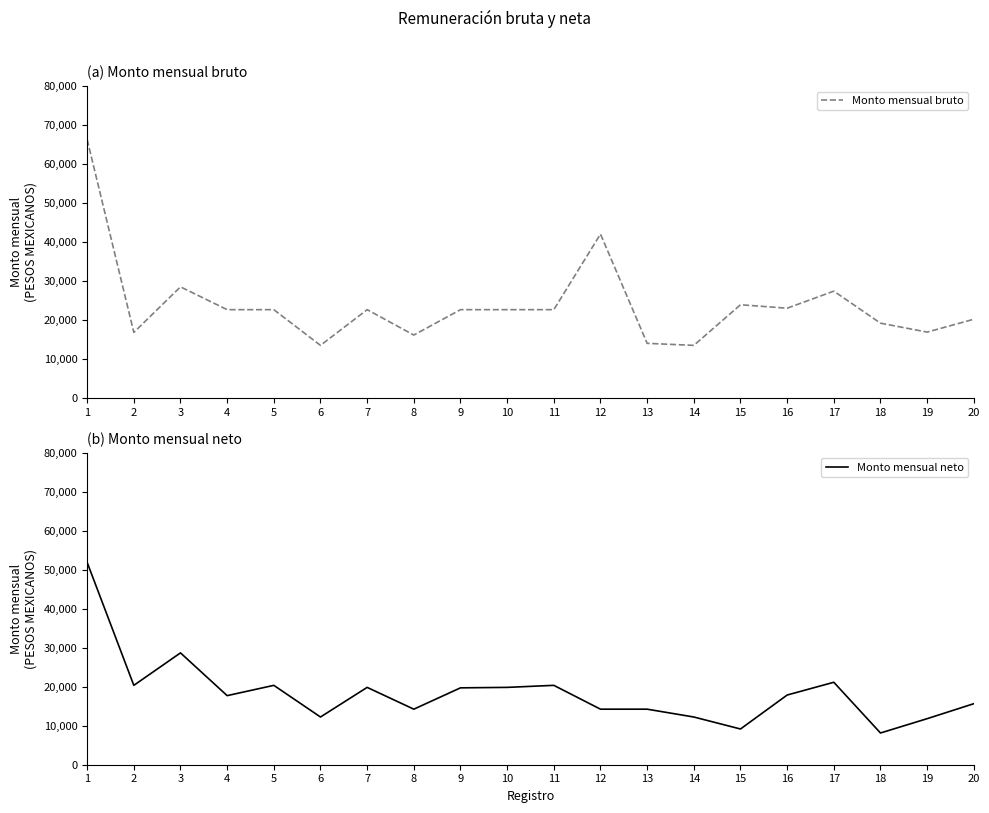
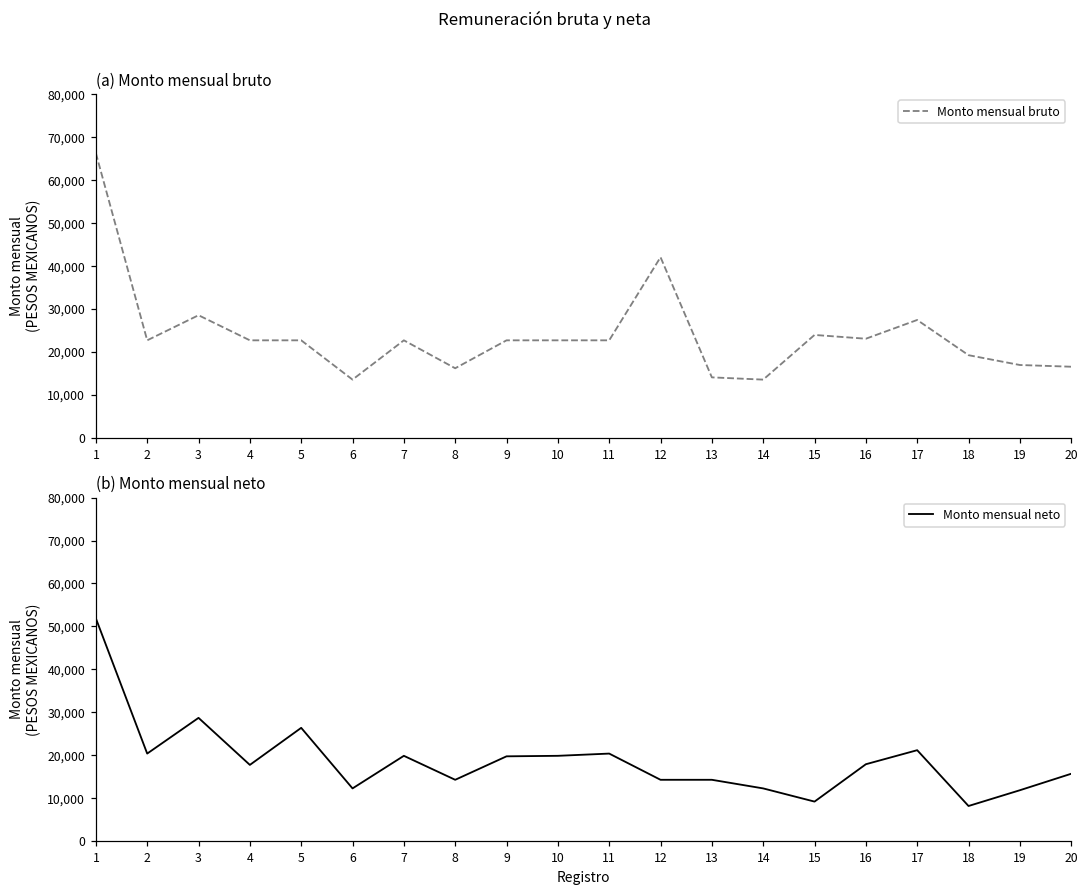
(a) Monto mensual bruto, 2: 17,000 -> 23,000
(a) Monto mensual bruto, 20: 20,000 -> 17,000
(b) Monto mensual neto, 5: 20,000 -> 26,000
